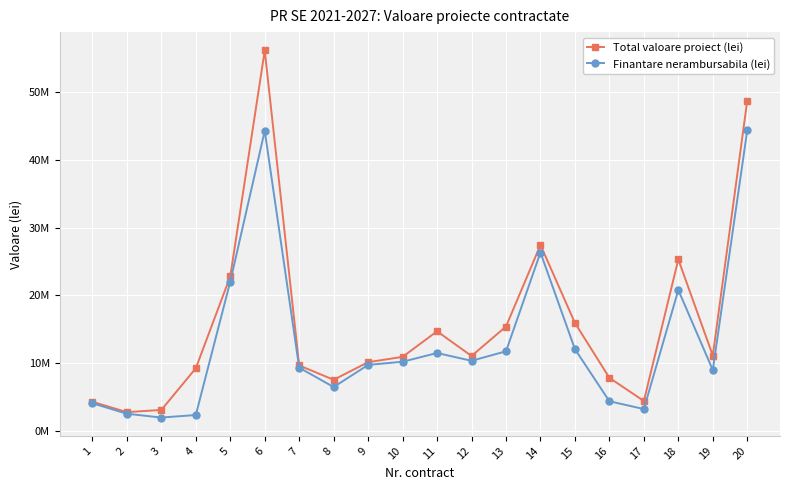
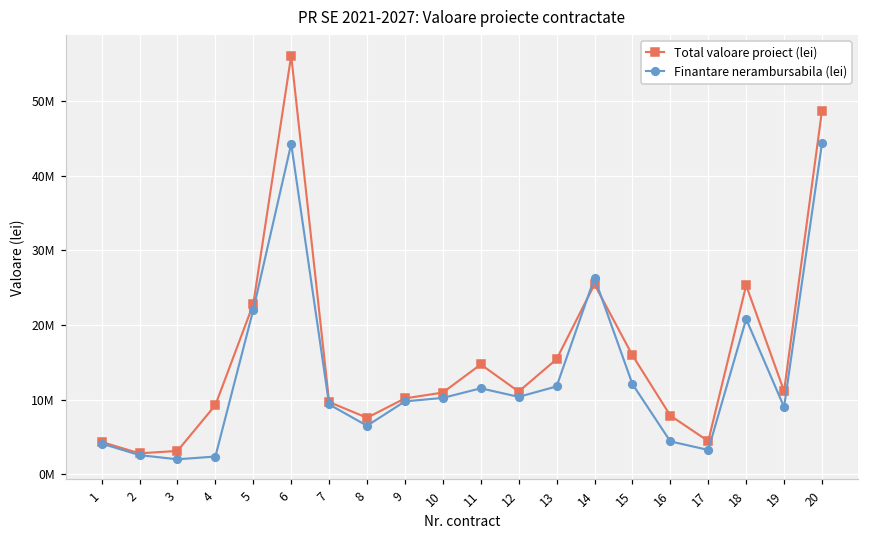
Total valoare proiect (lei), 14: 27000000 -> 25000000
